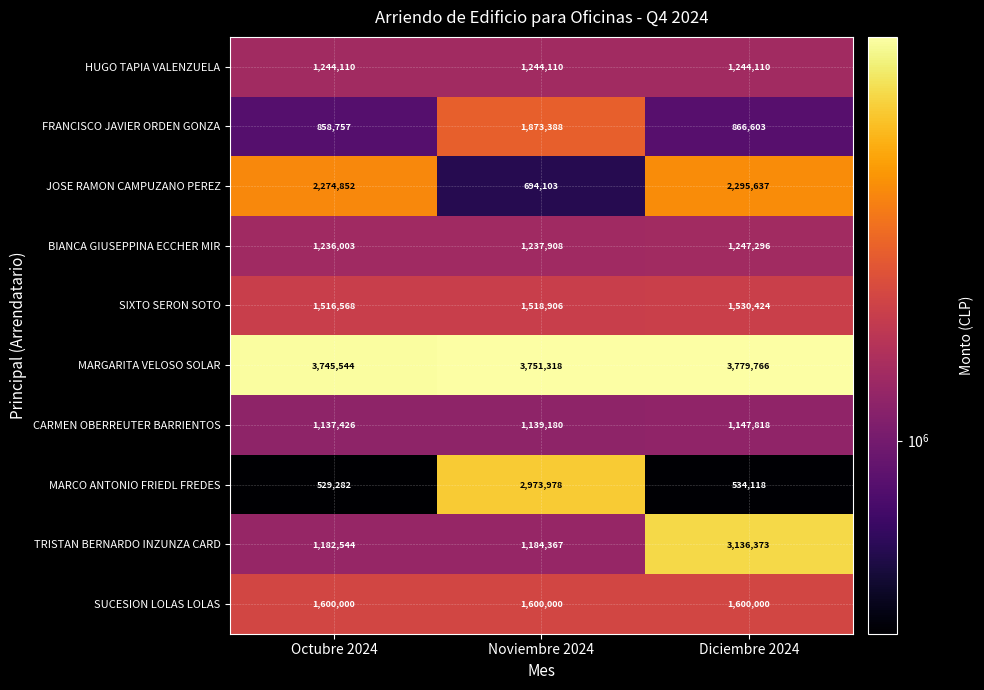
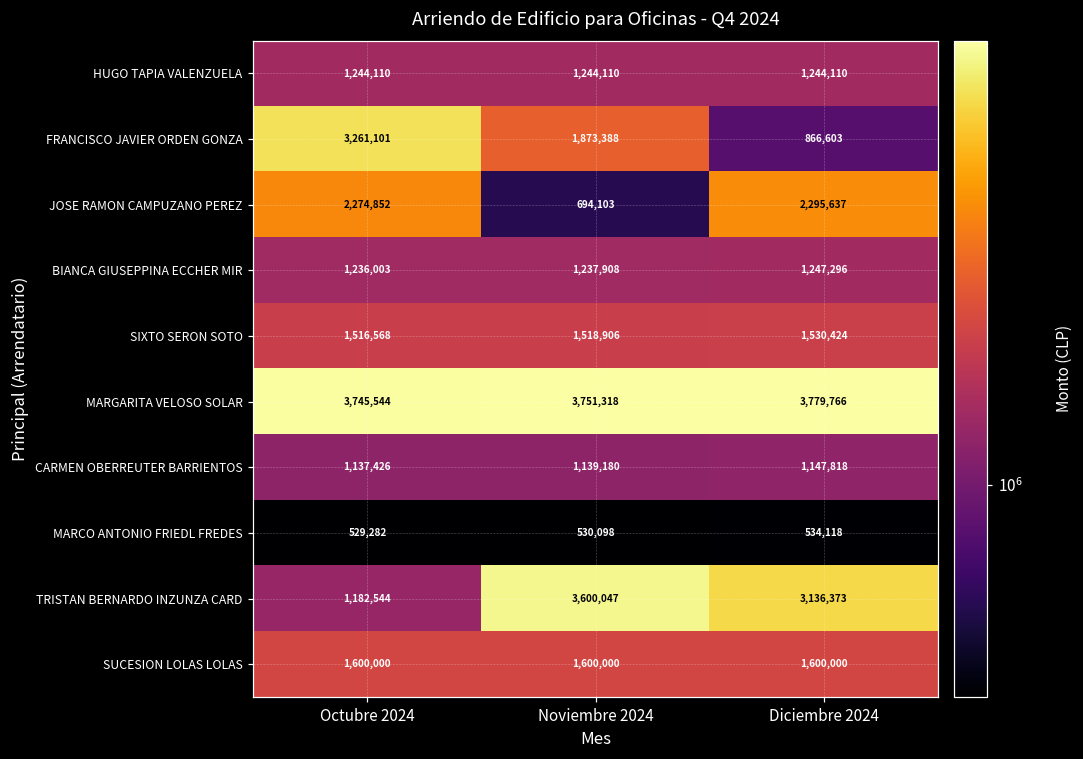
FRANCISCO JAVIER ORDEN GONZA, Octubre 2024: 858,757 -> 3,261,101
MARCO ANTONIO FRIEDL FREDES, Noviembre 2024: 2,973,978 -> 530,098
TRISTAN BERNARDO INZUNZA CARD, Noviembre 2024: 1,184,367 -> 3,600,047
